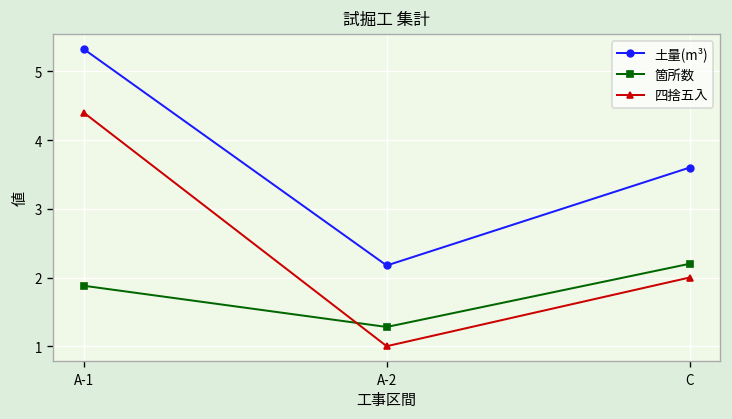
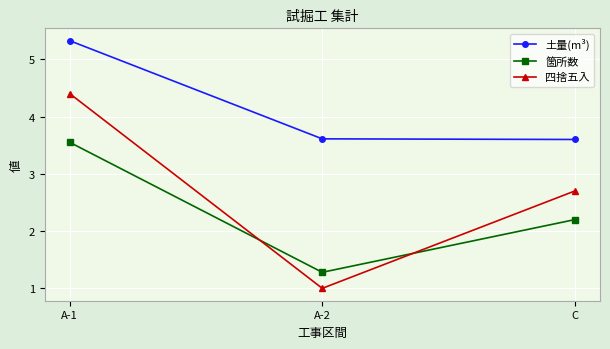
箇所数, A-1: 1.9 -> 3.6
土量(m³), A-2: 2.2 -> 3.6
四捨五入, C: 2.0 -> 2.7
